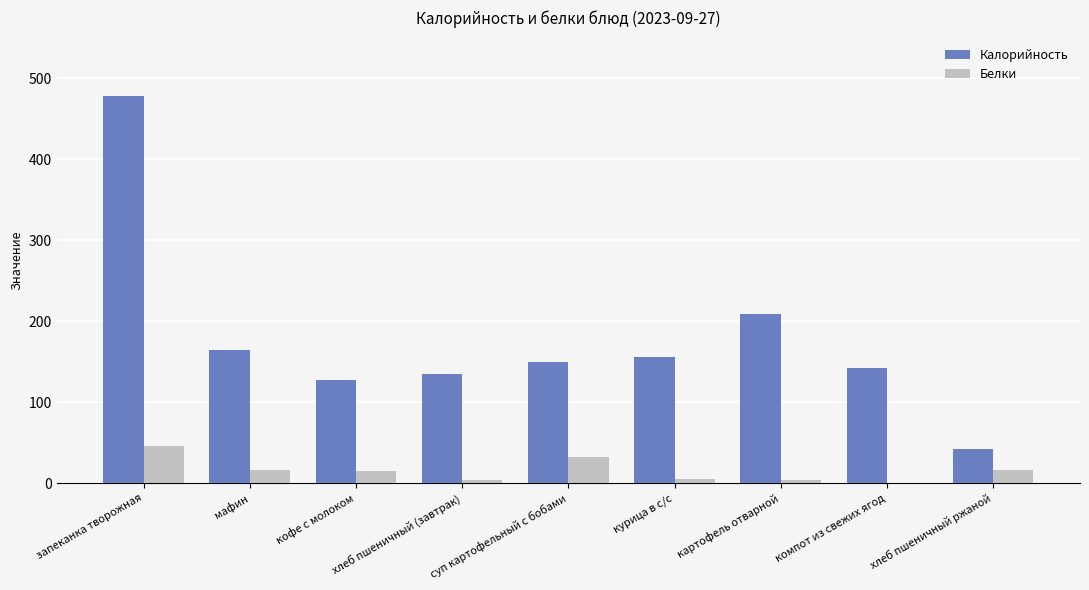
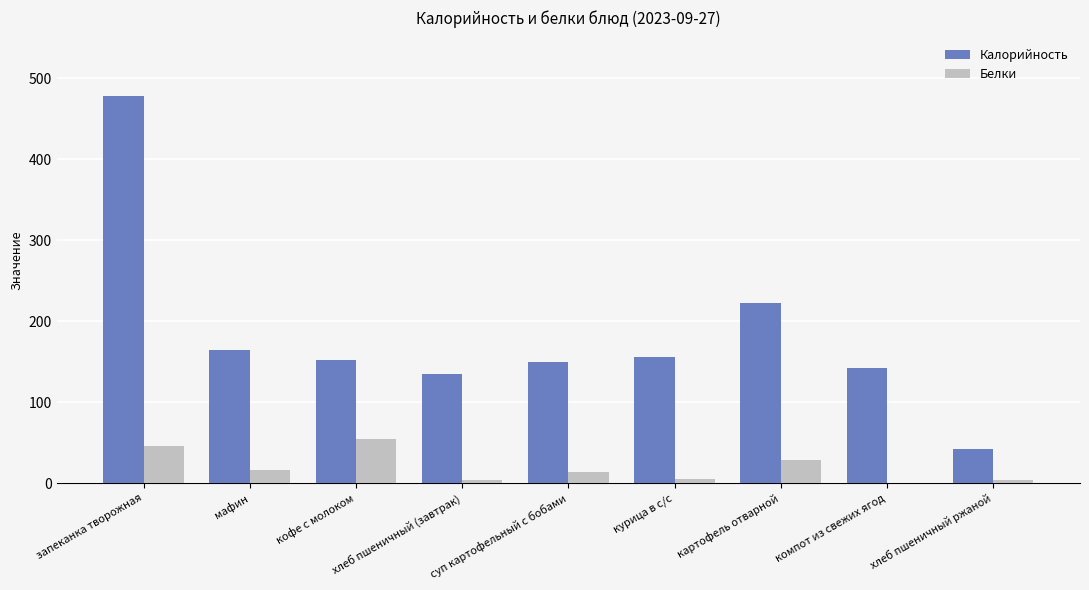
Калорийность, кофе с молоком: 130 -> 150
Белки, кофе с молоком: 10 -> 50
Белки, суп картофельный с бобами: 30 -> 10
Калорийность, картофель отварной: 210 -> 220
Белки, картофель отварной: 0 -> 30
Белки, хлеб пшеничный ржаной: 20 -> 0
